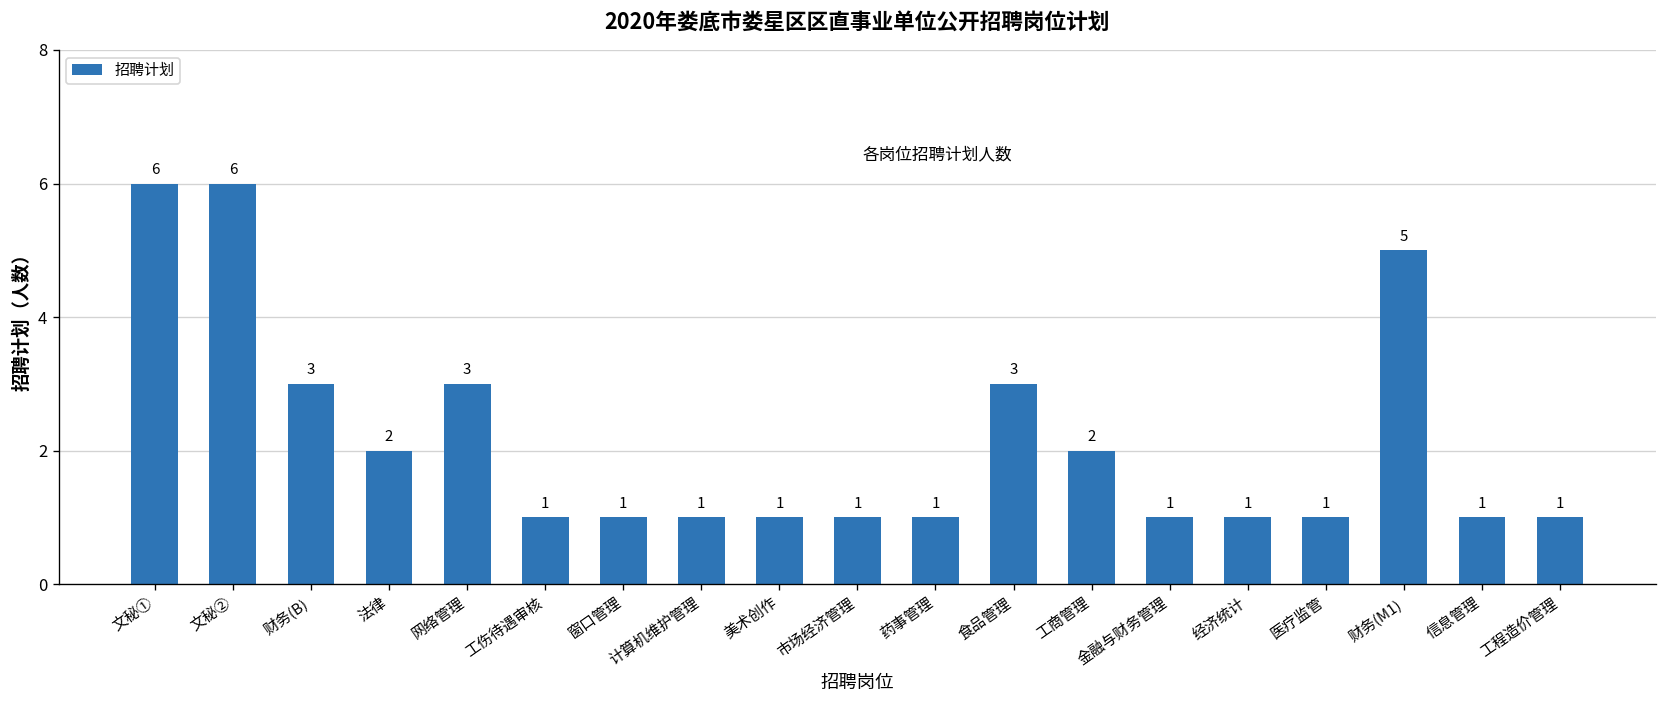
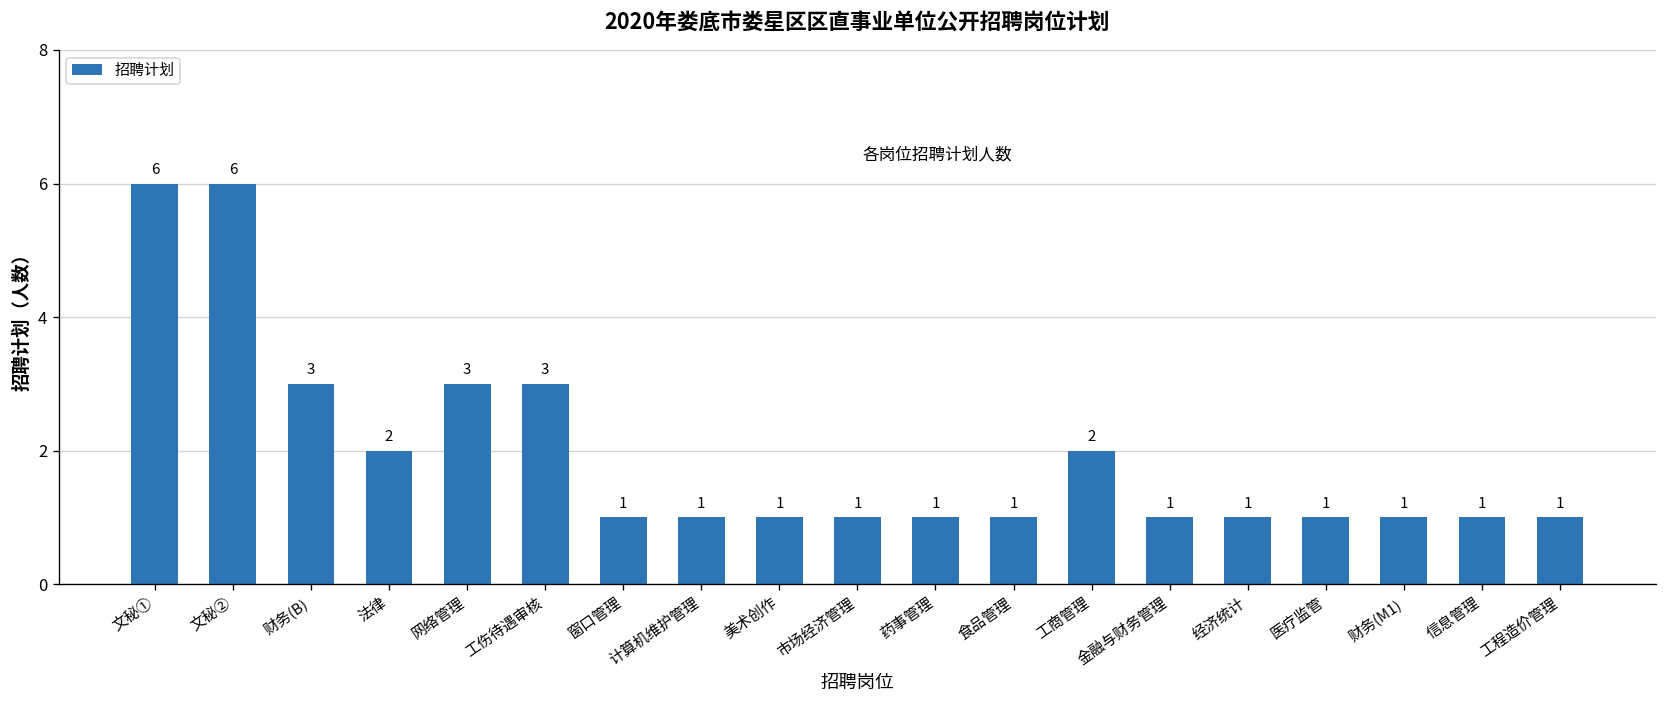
工伤待遇审核: 1 -> 3
食品管理: 3 -> 1
财务(M1): 5 -> 1
